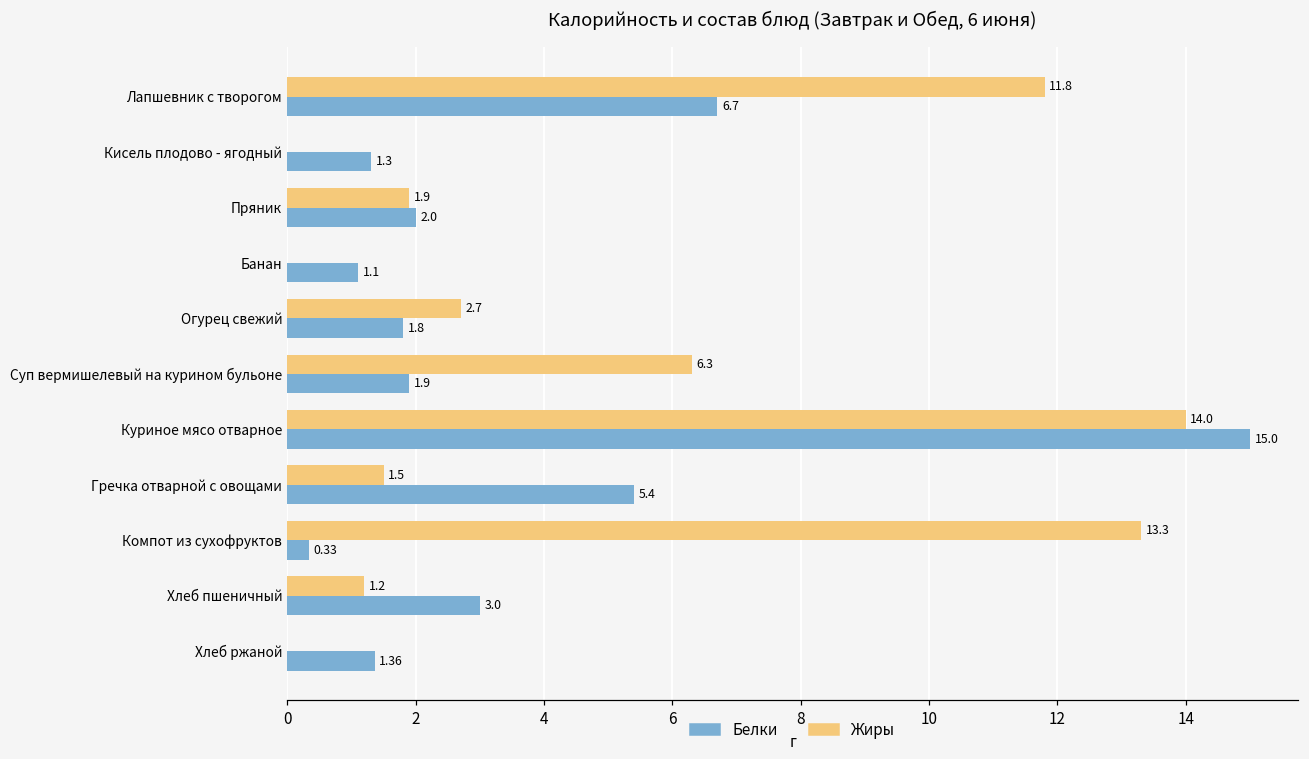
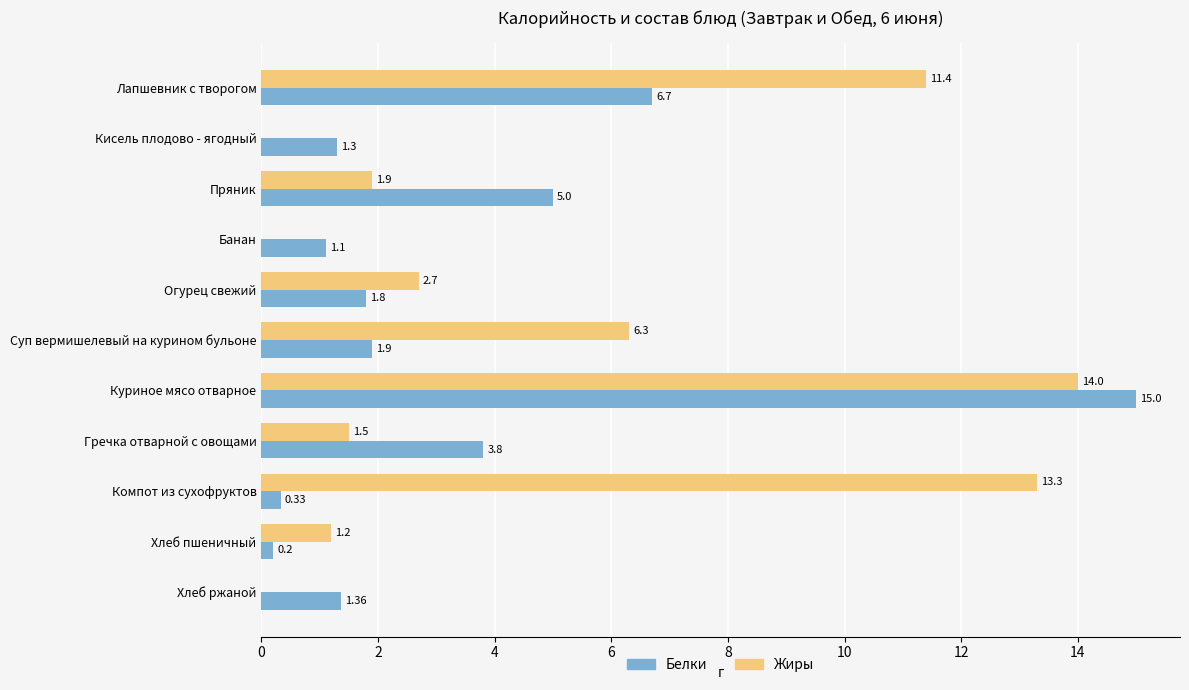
Жиры, Лапшевник с творогом: 11.8 -> 11.4
Белки, Пряник: 2.0 -> 5.0
Белки, Гречка отварной с овощами: 5.4 -> 3.8
Белки, Хлеб пшеничный: 3.0 -> 0.2
